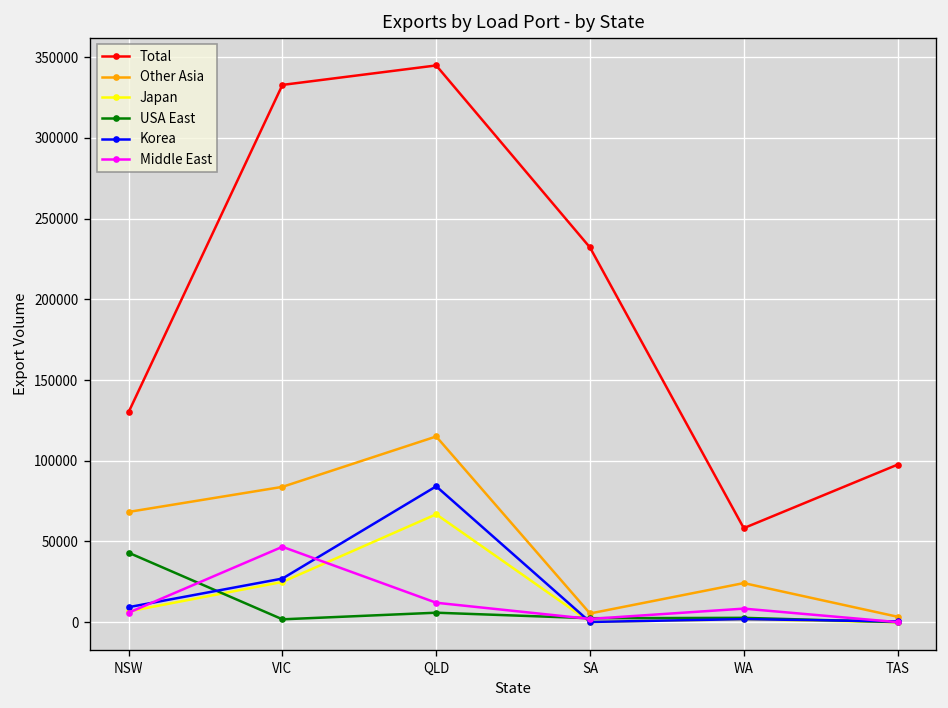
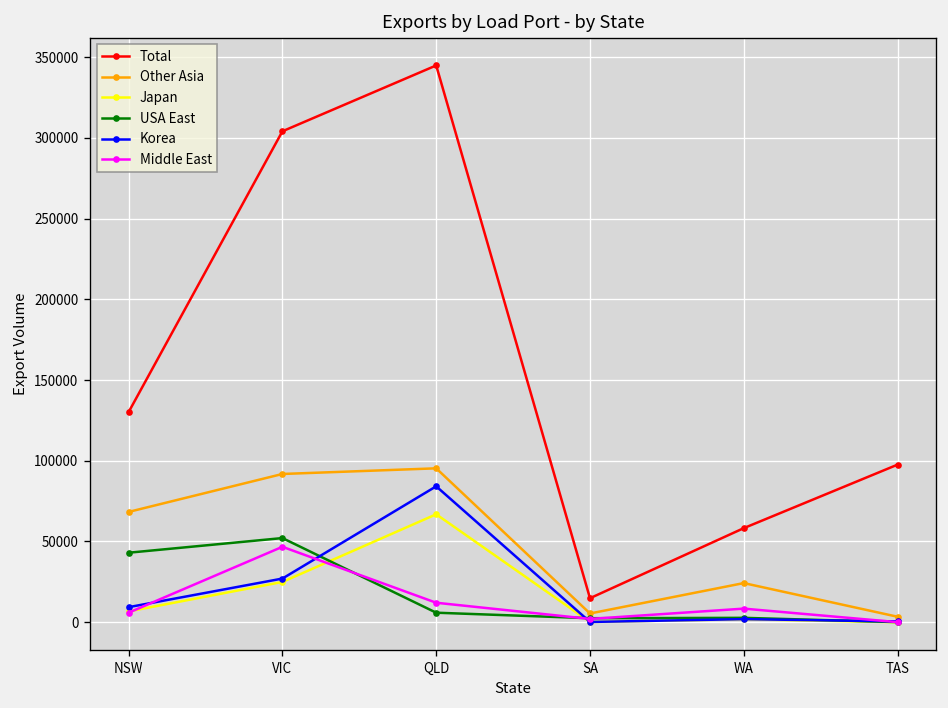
Total, VIC: 333000 -> 304000
Other Asia, VIC: 84000 -> 92000
USA East, VIC: 2000 -> 52000
Other Asia, QLD: 115000 -> 95000
Total, SA: 232000 -> 15000
